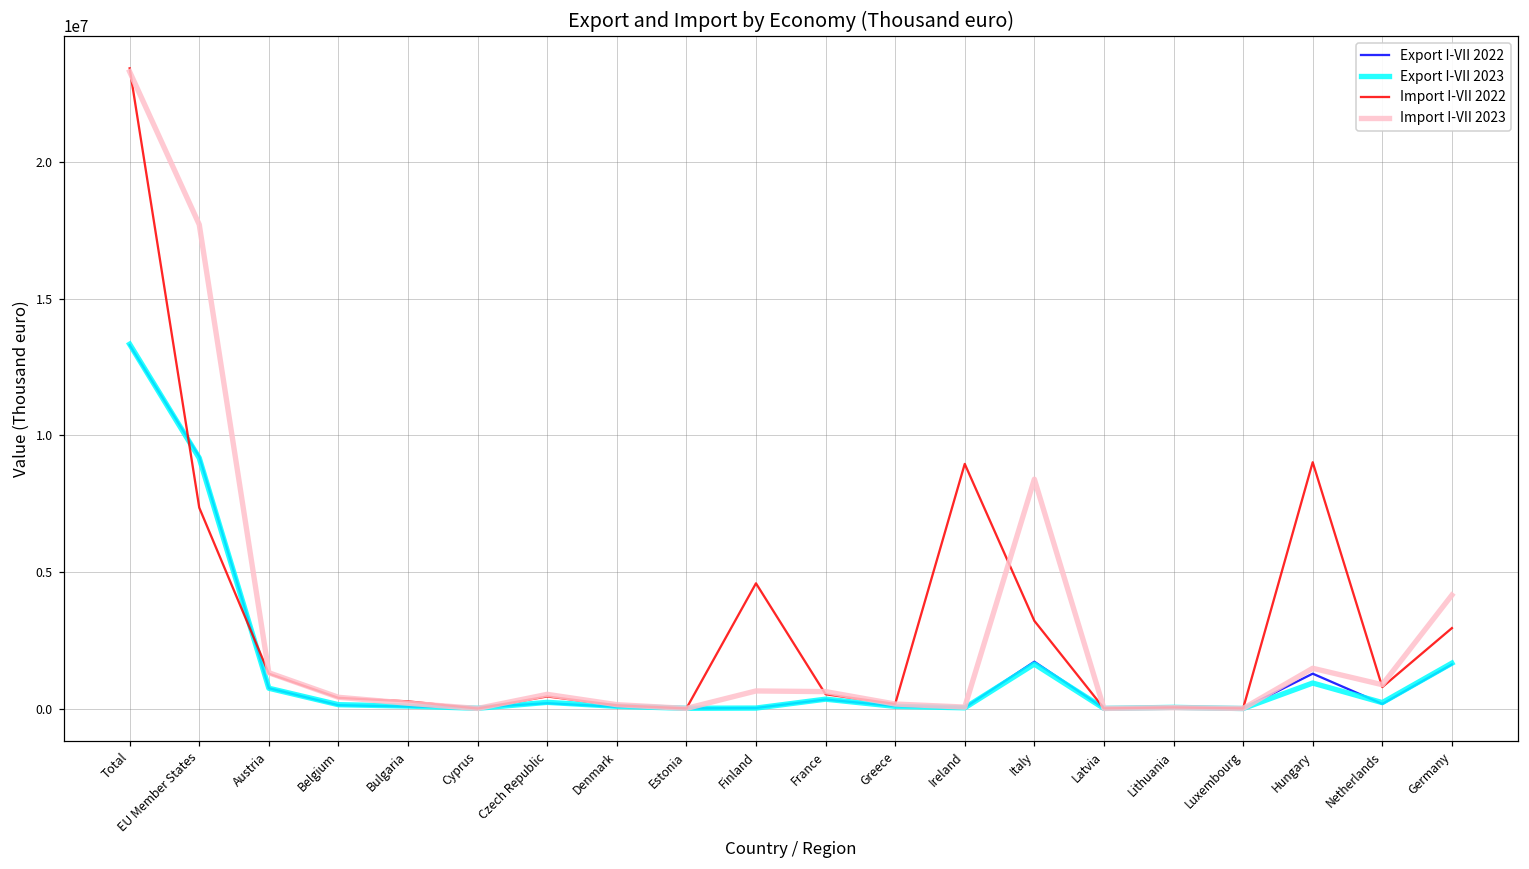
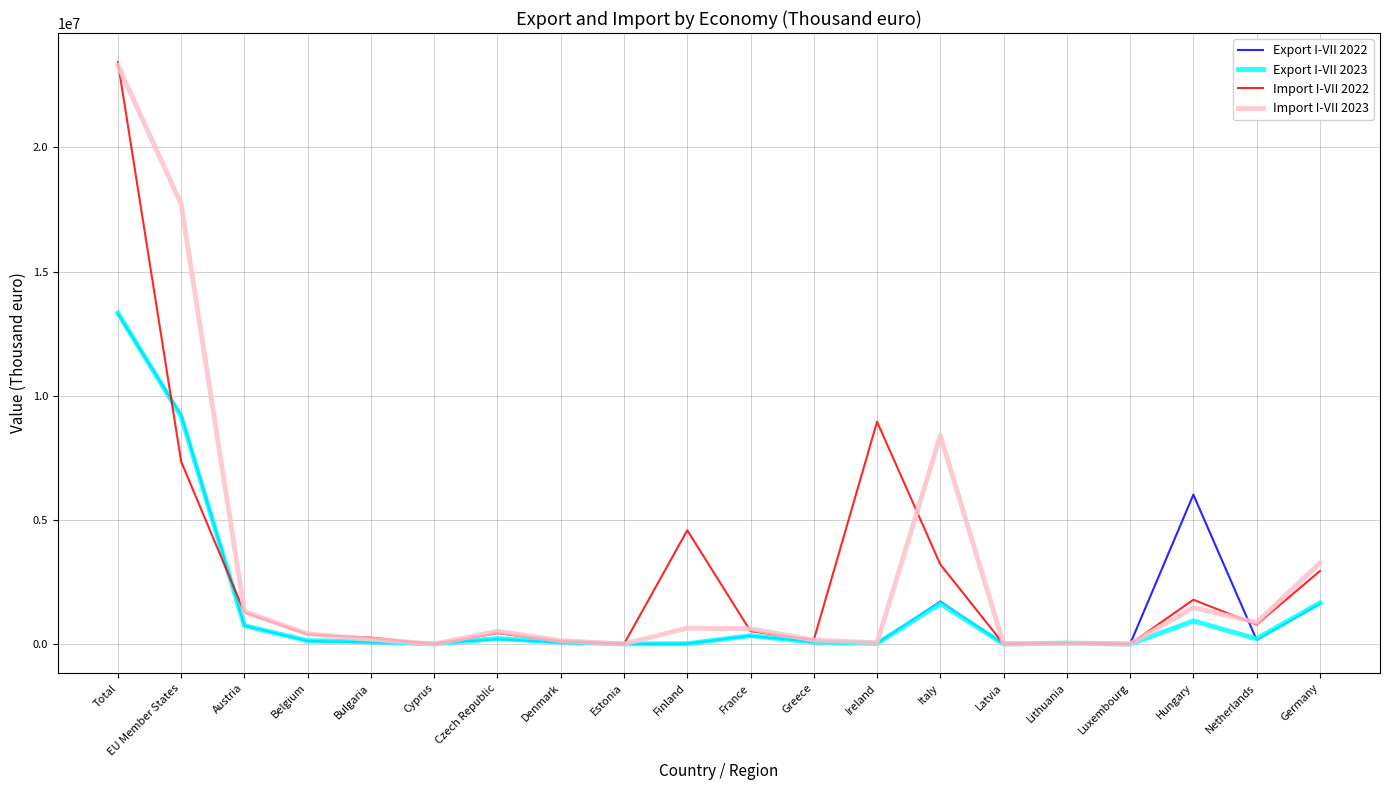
Export I-VII 2022, Hungary: 1300000 -> 6000000
Import I-VII 2022, Hungary: 9000000 -> 1800000
Import I-VII 2023, Germany: 4200000 -> 3300000
